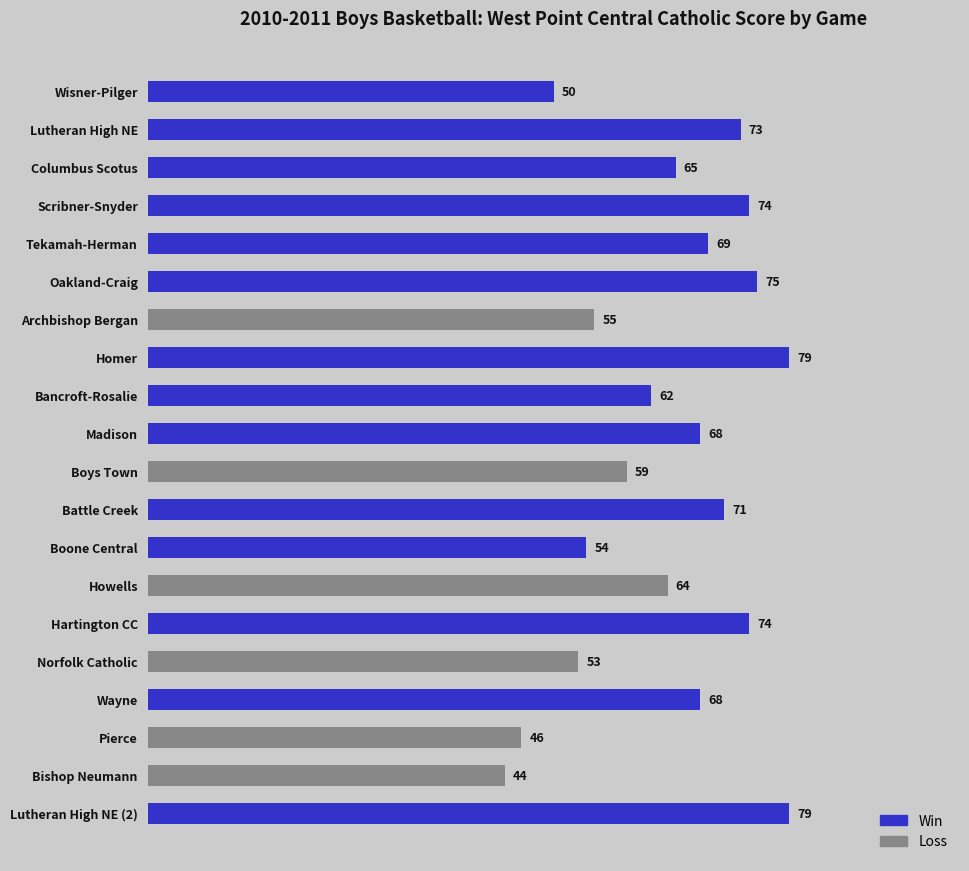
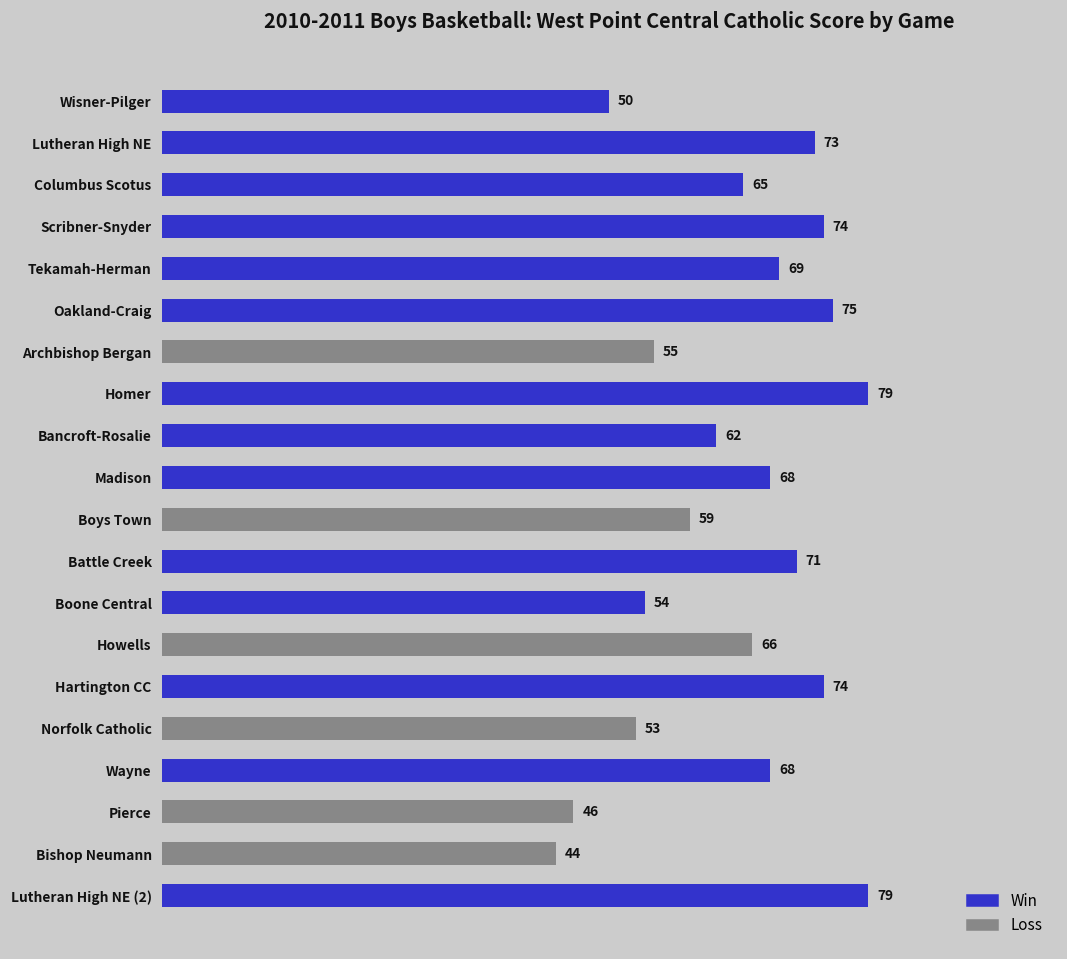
Howells: 64 -> 66
